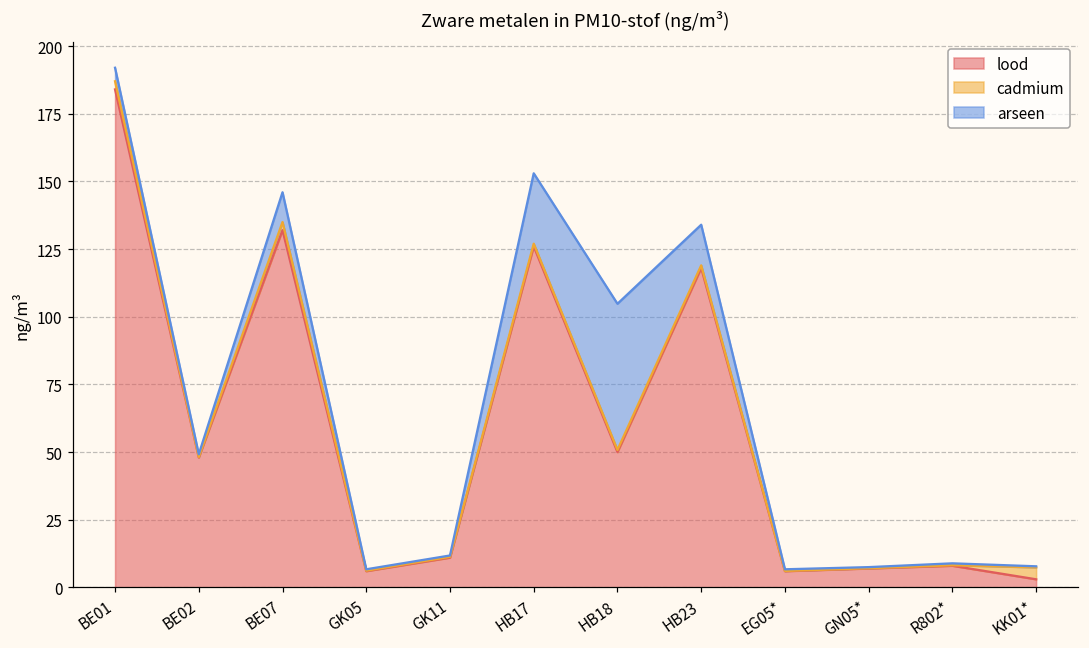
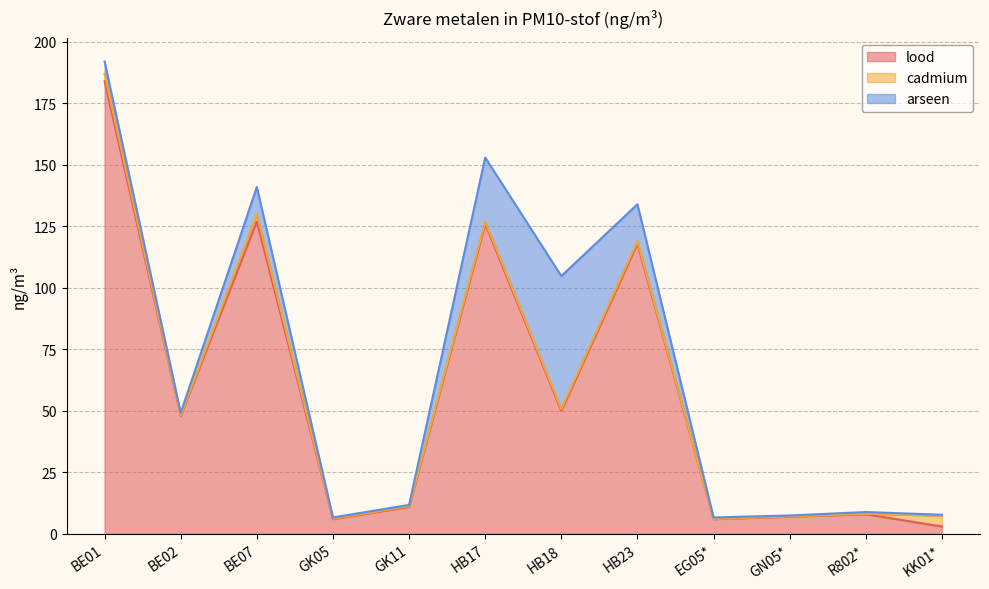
lood, BE07: 132 -> 127
